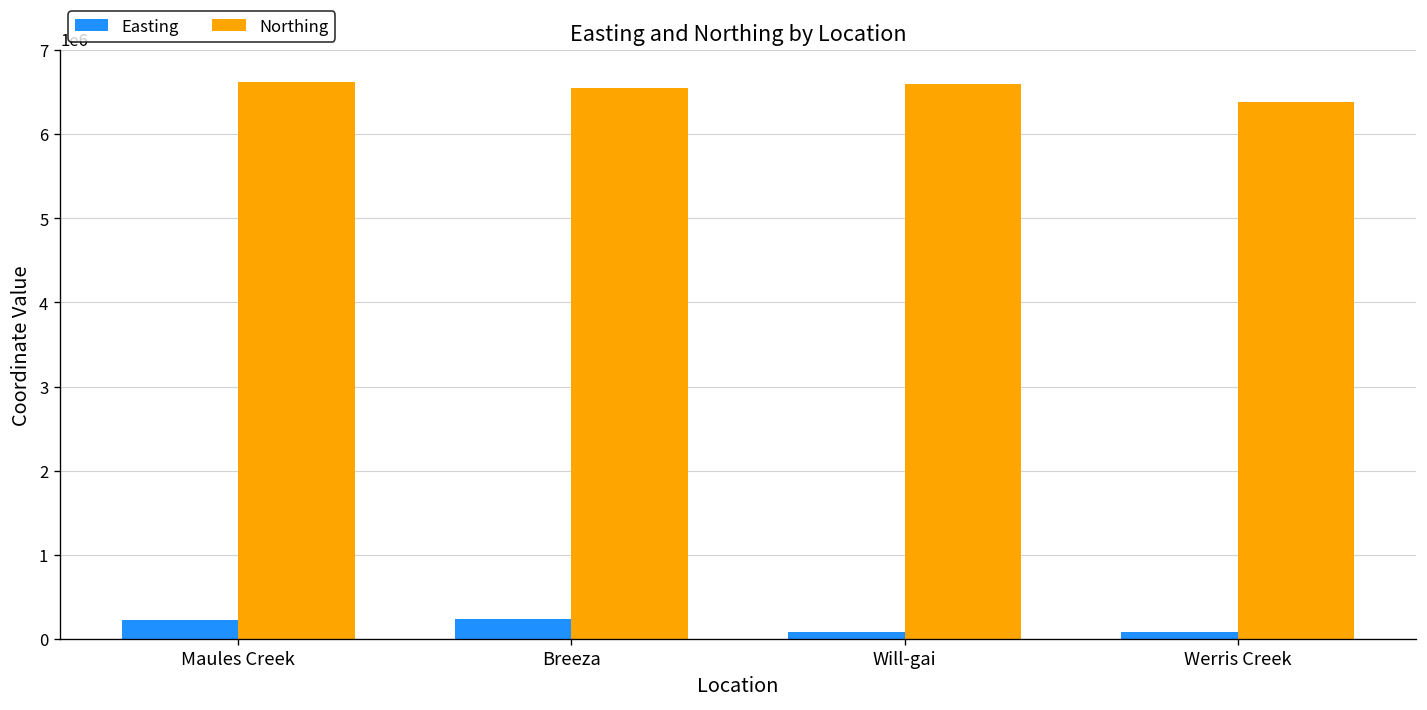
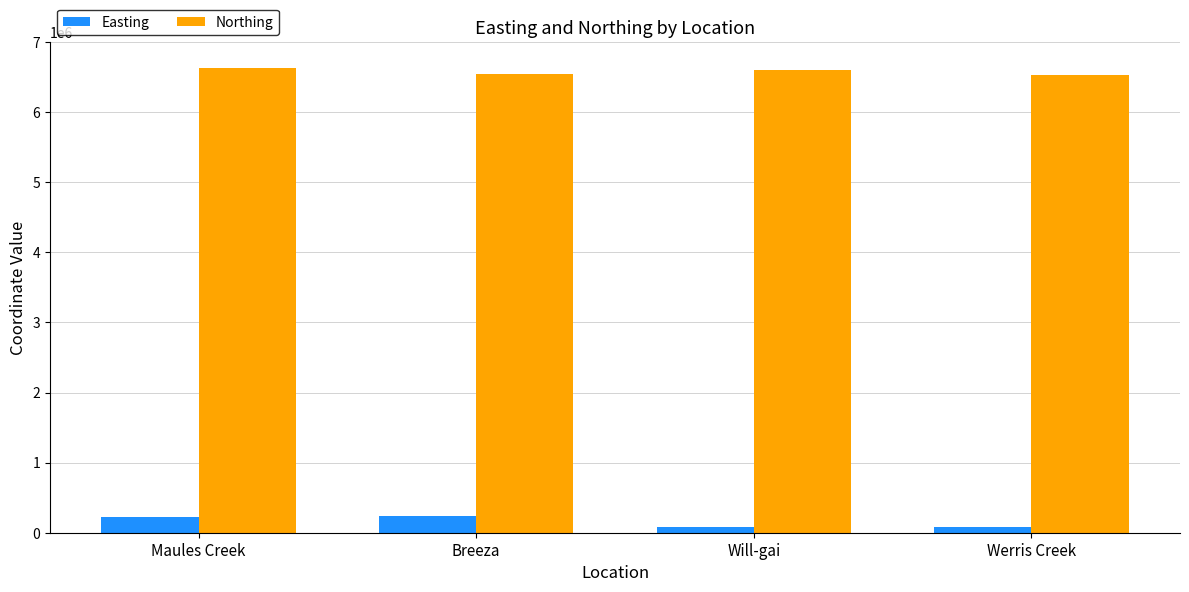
Northing, Werris Creek: 6400000 -> 6500000
